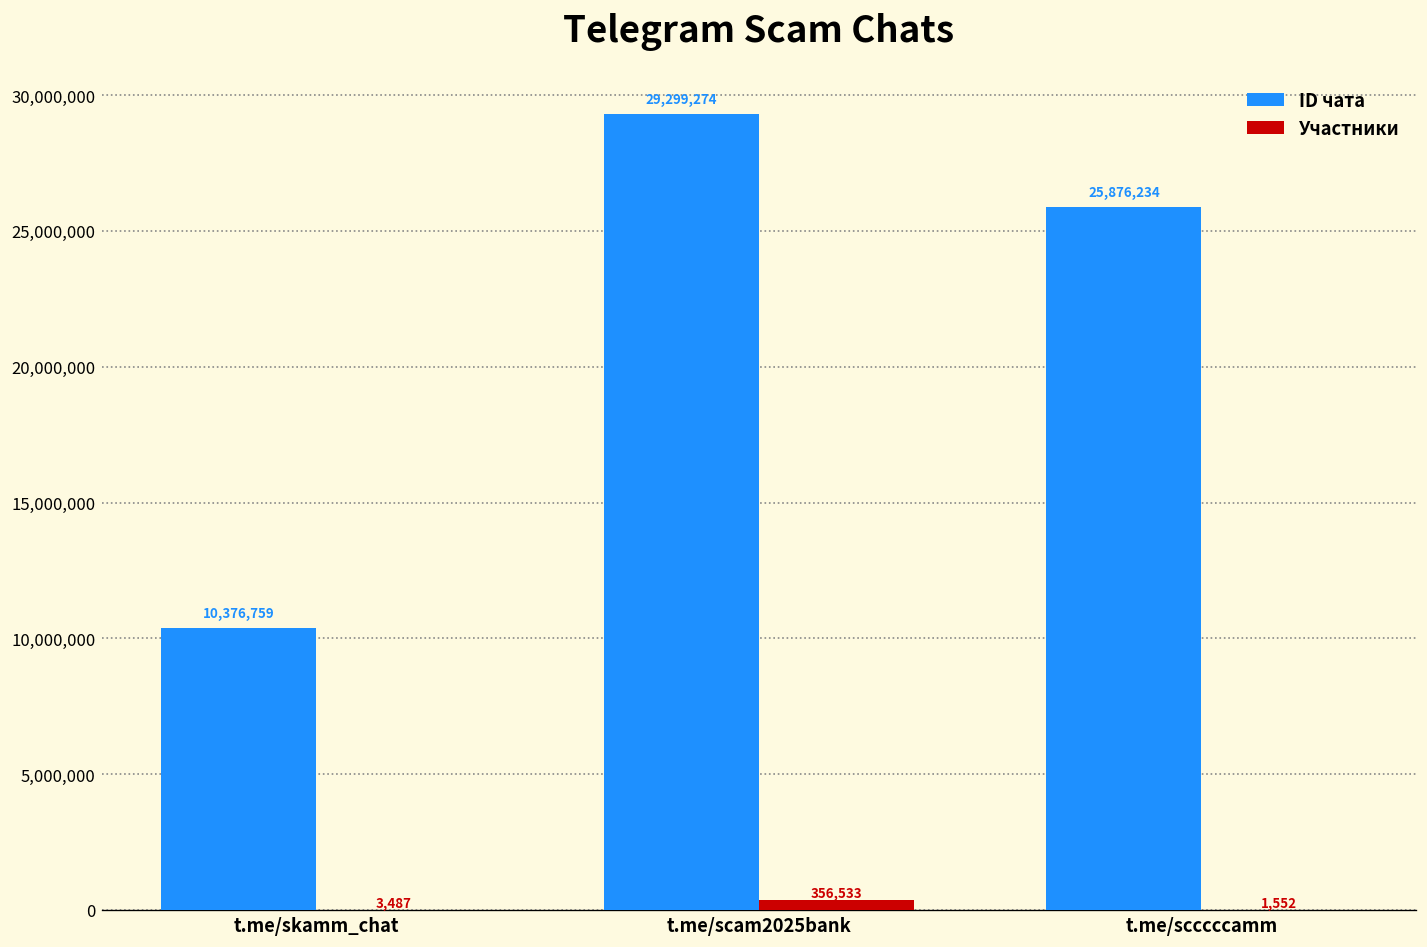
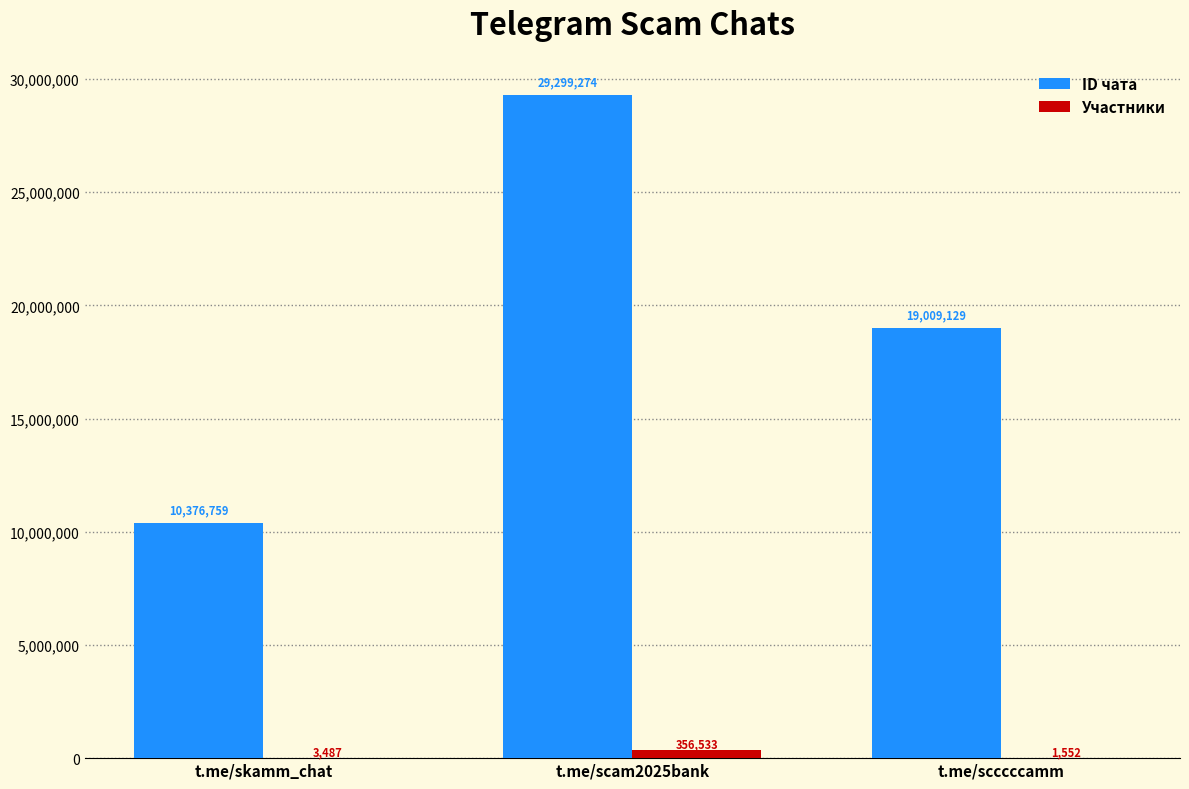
ID чата, t.me/scccccamm: 25,876,234 -> 19,009,129
